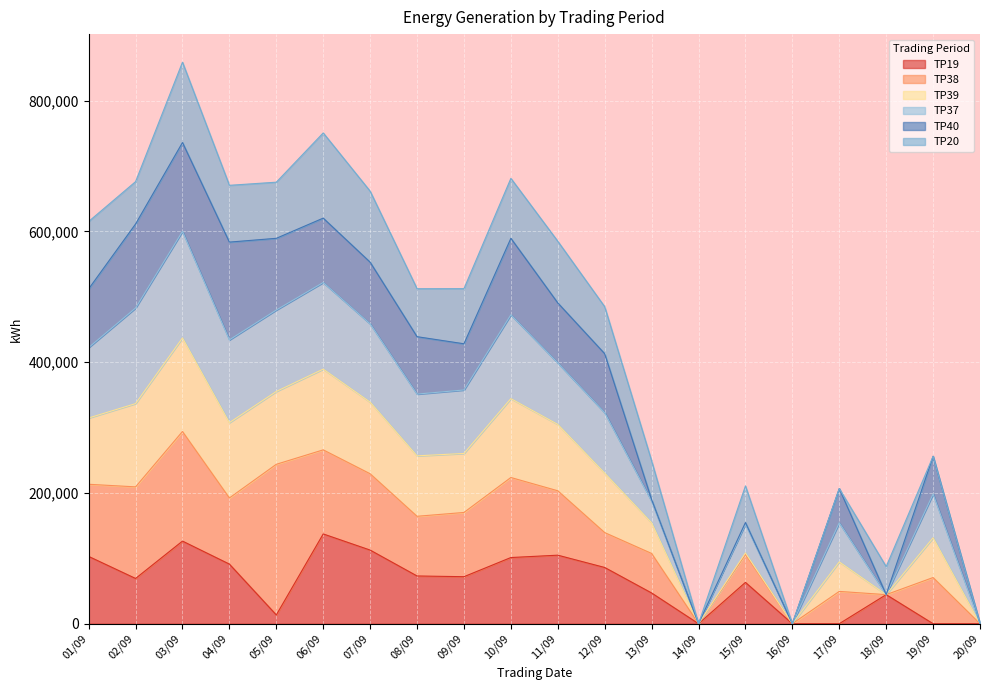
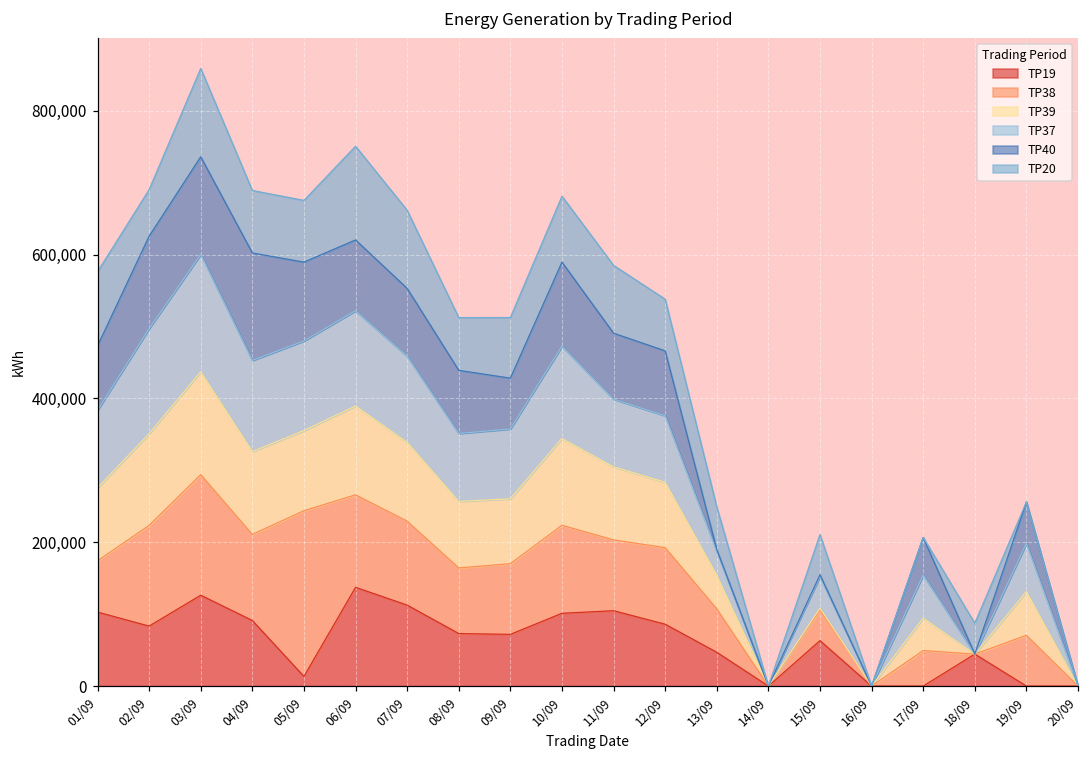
TP38, 01/09: 110,000 -> 70,000
TP19, 02/09: 70,000 -> 80,000
TP38, 04/09: 100,000 -> 120,000
TP38, 12/09: 50,000 -> 110,000
